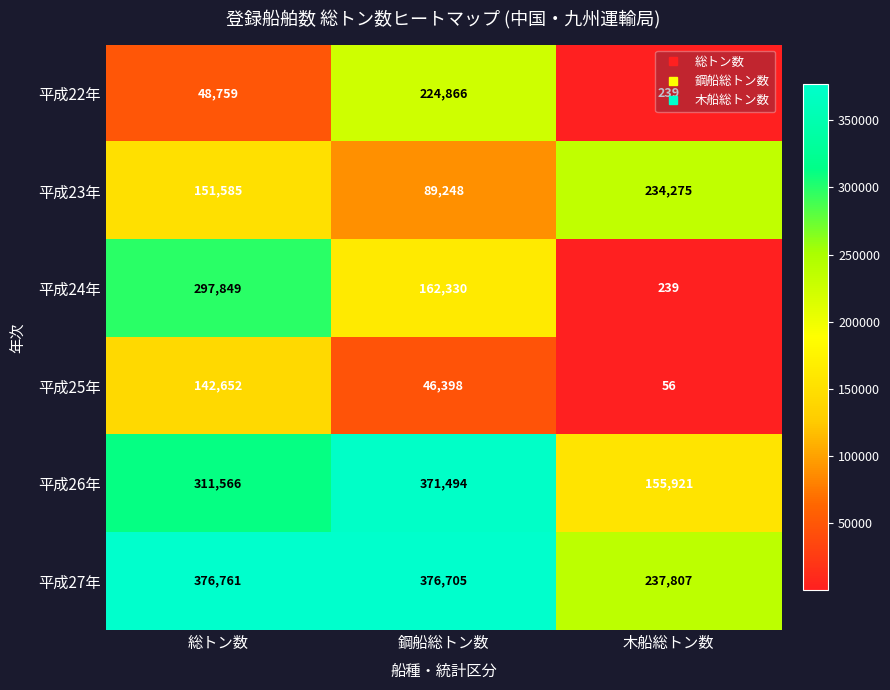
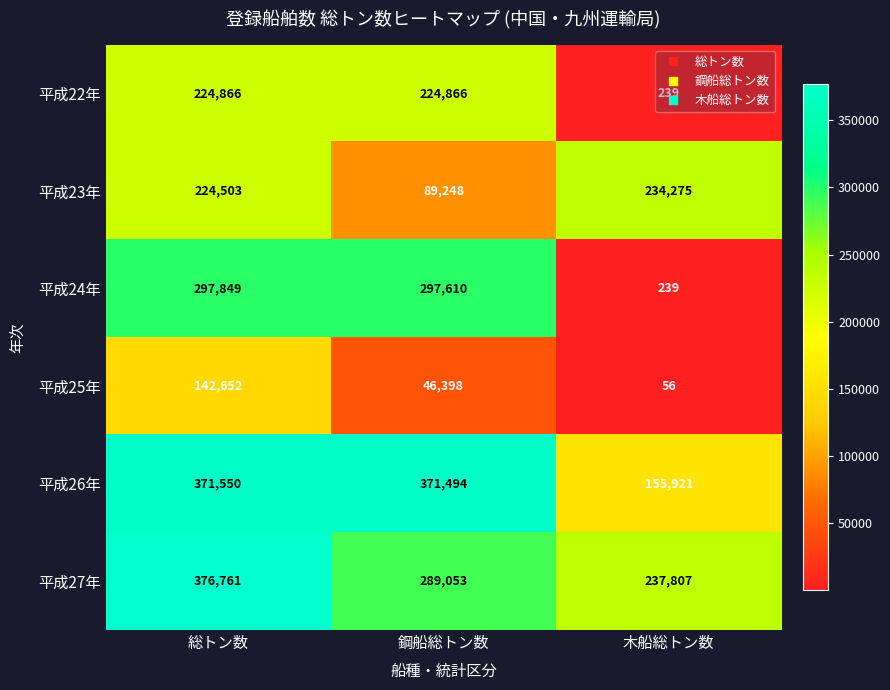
平成22年, 総トン数: 48,759 -> 224,866
平成23年, 総トン数: 151,585 -> 224,503
平成24年, 鋼船総トン数: 162,330 -> 297,610
平成26年, 総トン数: 311,566 -> 371,550
平成27年, 鋼船総トン数: 376,705 -> 289,053
